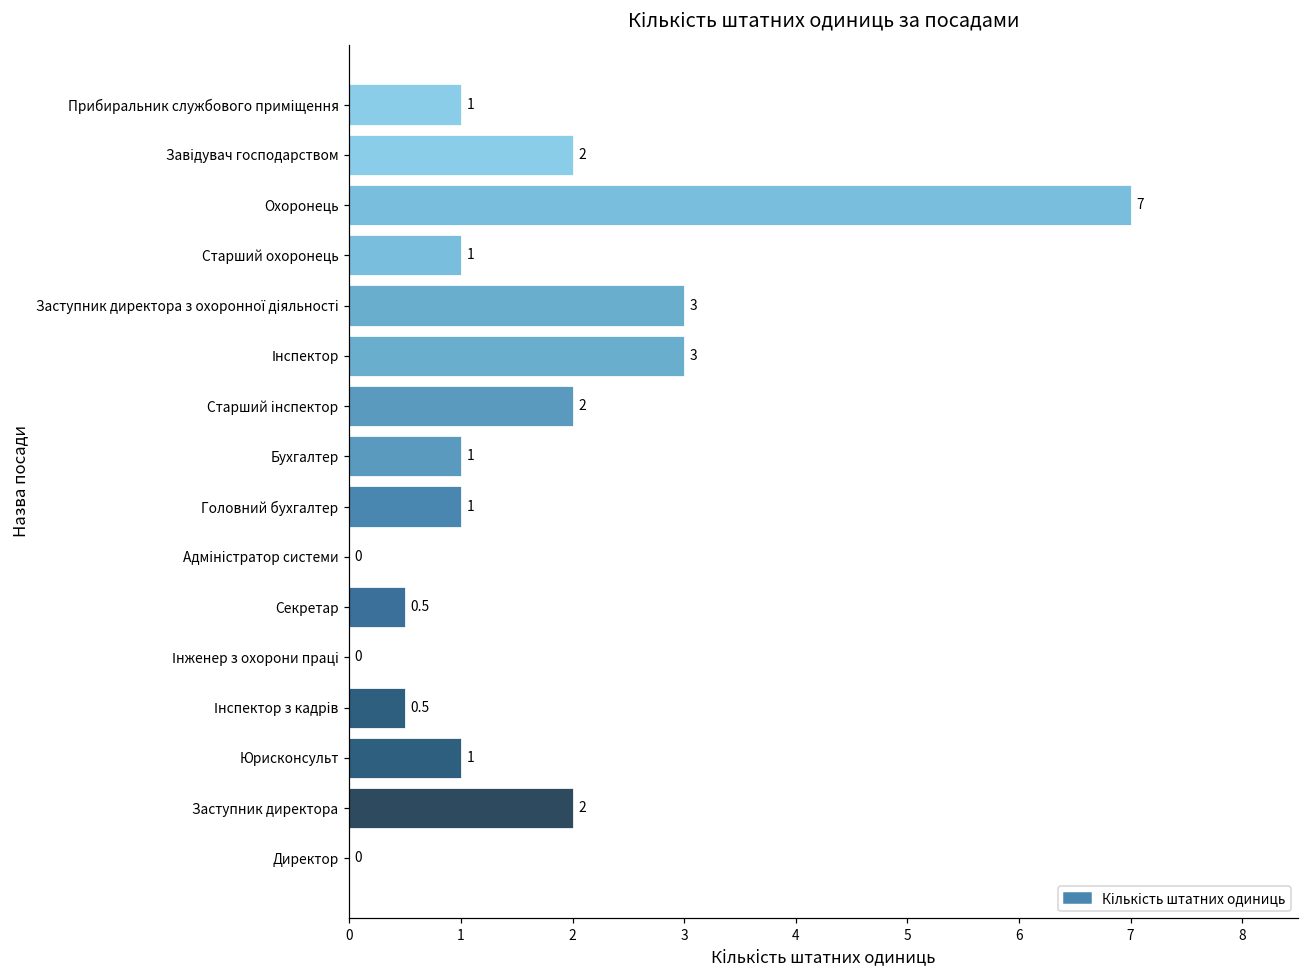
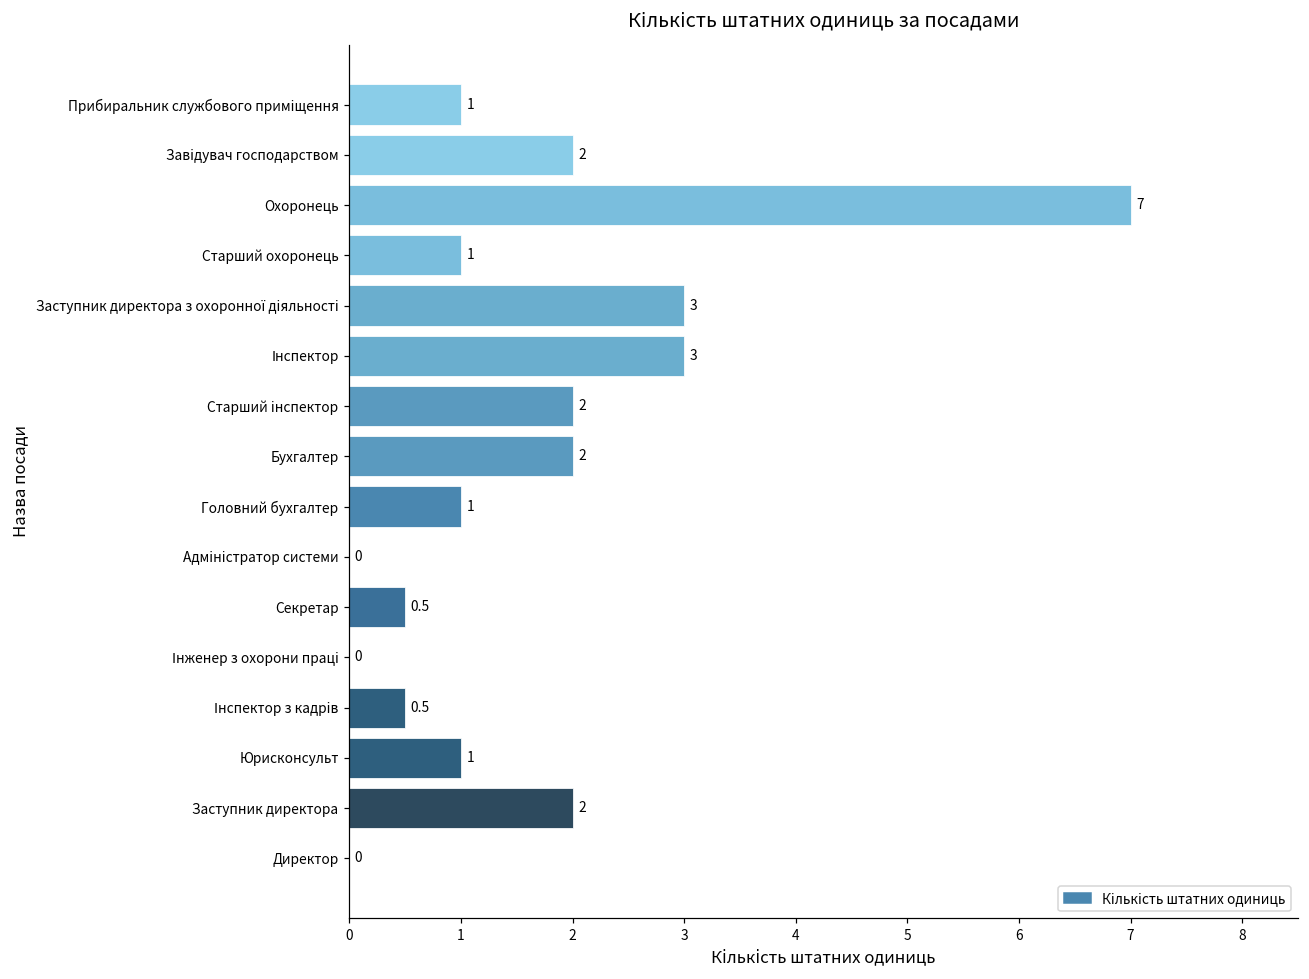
Бухгалтер: 1 -> 2
